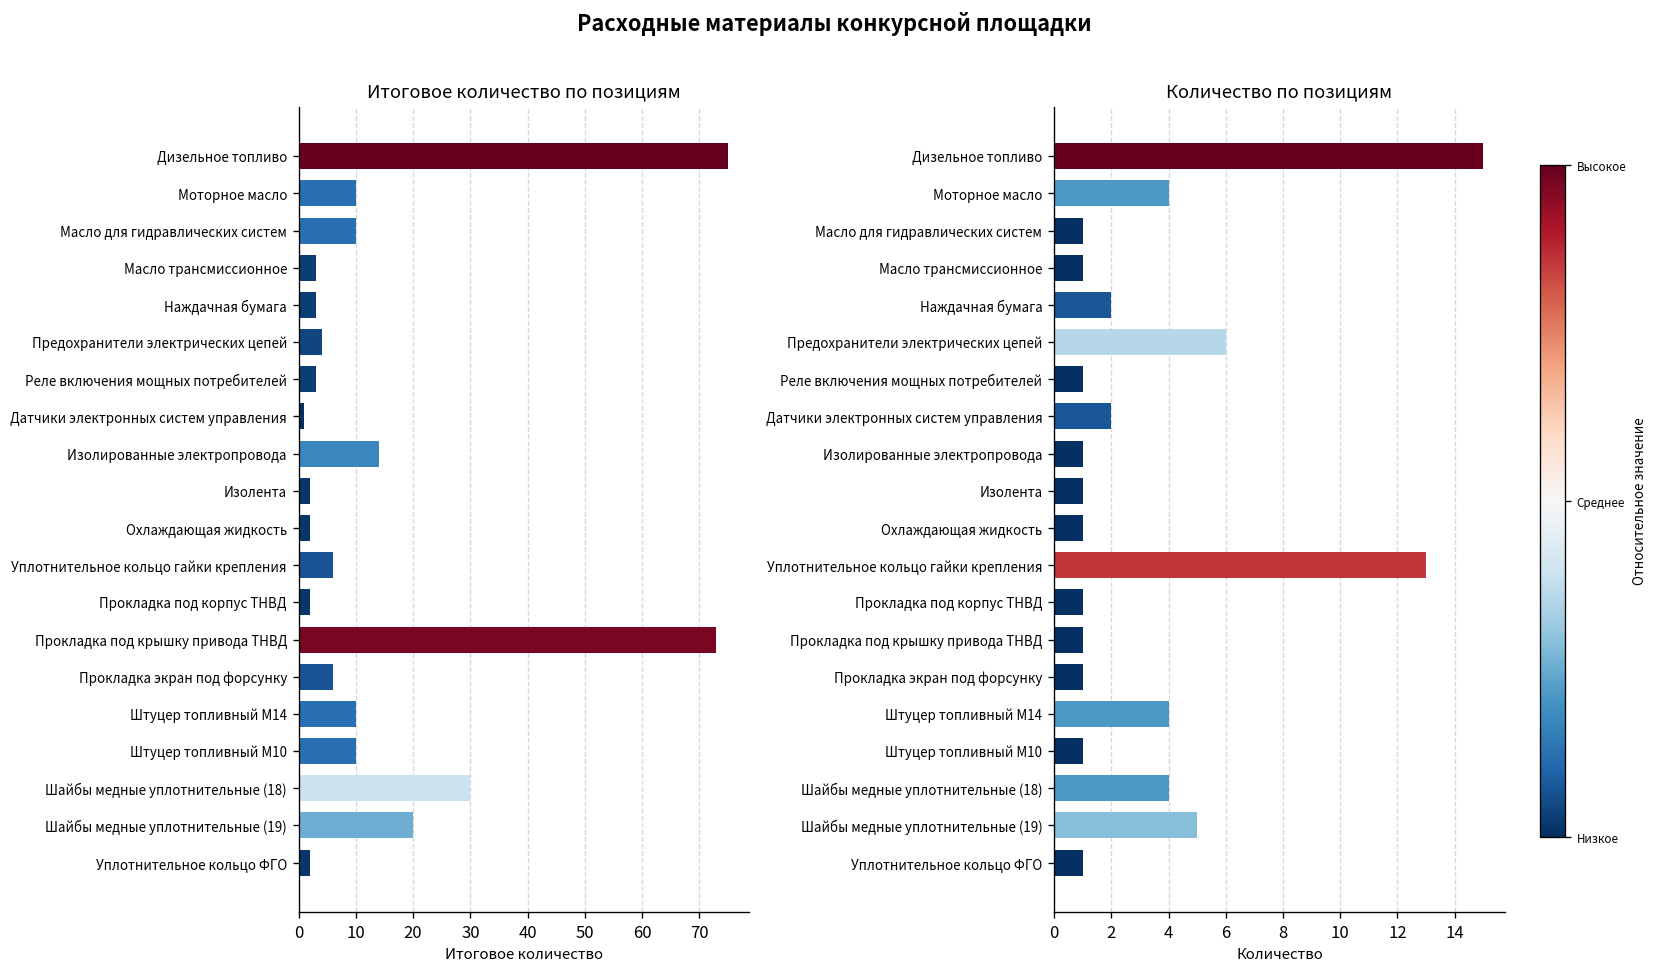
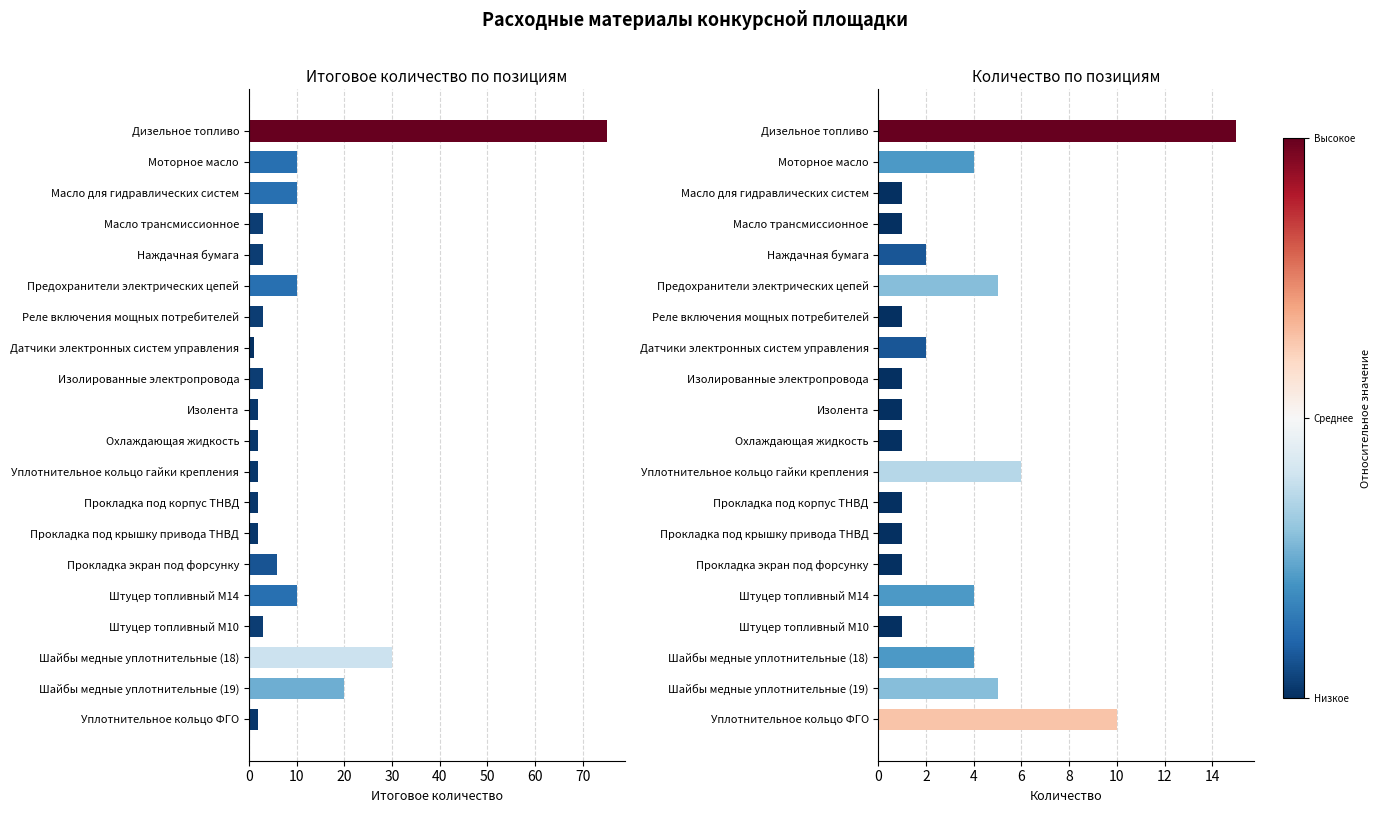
Итоговое количество по позициям, Предохранители электрических цепей: 4 -> 10
Итоговое количество по позициям, Изолированные электропровода: 14 -> 3
Итоговое количество по позициям, Уплотнительное кольцо гайки крепления: 6 -> 2
Итоговое количество по позициям, Прокладка под крышку привода ТНВД: 73 -> 2
Итоговое количество по позициям, Штуцер топливный М10: 10 -> 3
Количество по позициям, Предохранители электрических цепей: 6 -> 5
Количество по позициям, Уплотнительное кольцо гайки крепления: 13 -> 6
Количество по позициям, Уплотнительное кольцо ФГО: 1 -> 10
